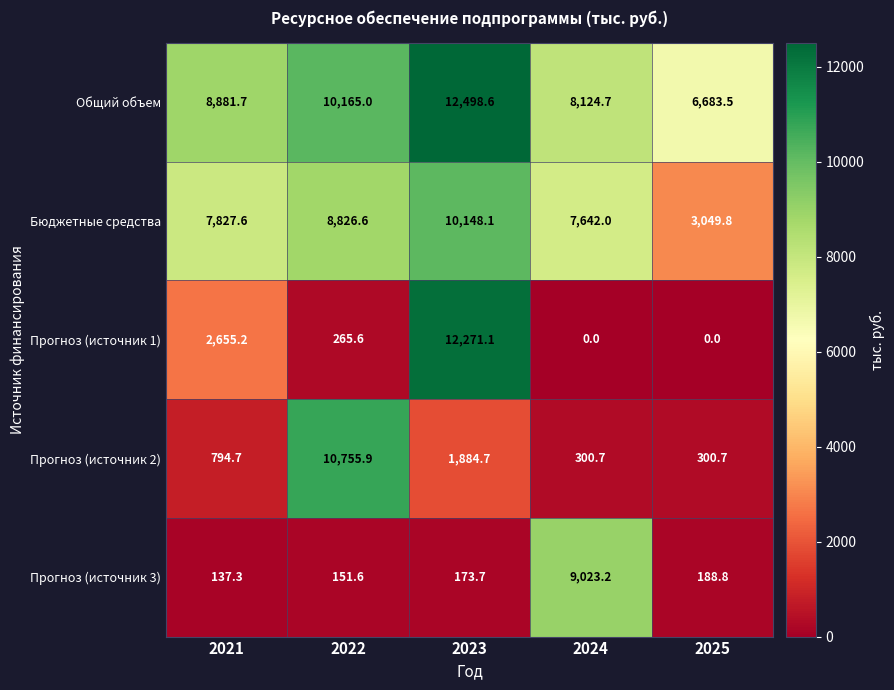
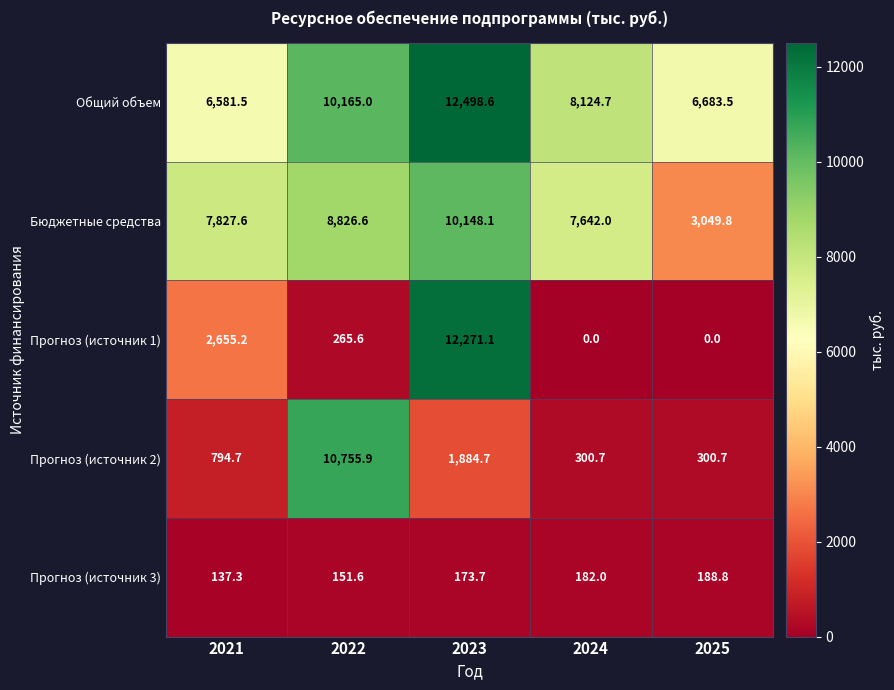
Общий объем, 2021: 8,881.7 -> 6,581.5
Прогноз (источник 3), 2024: 9,023.2 -> 182.0
